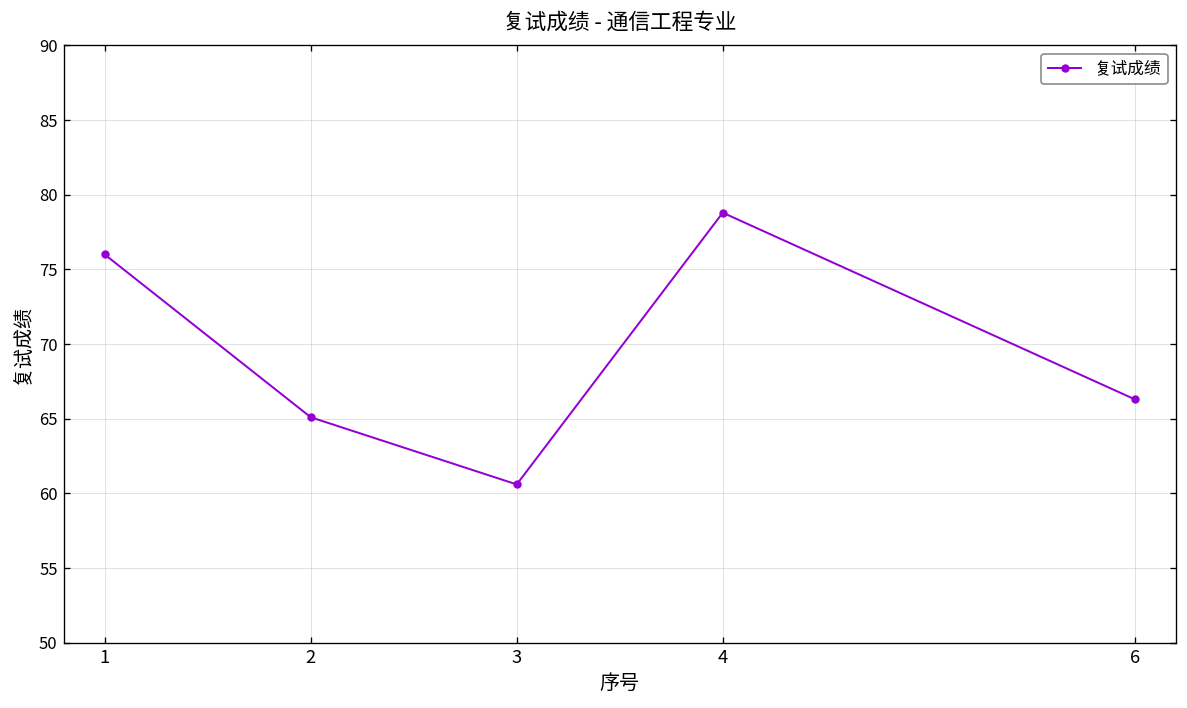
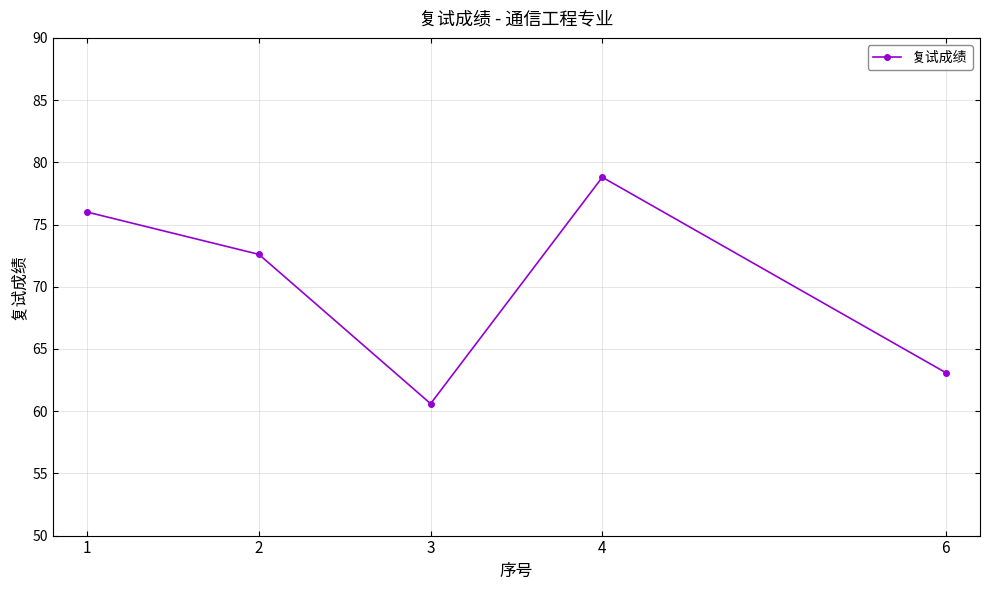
2: 65.1 -> 72.6
6: 66.3 -> 63.1
